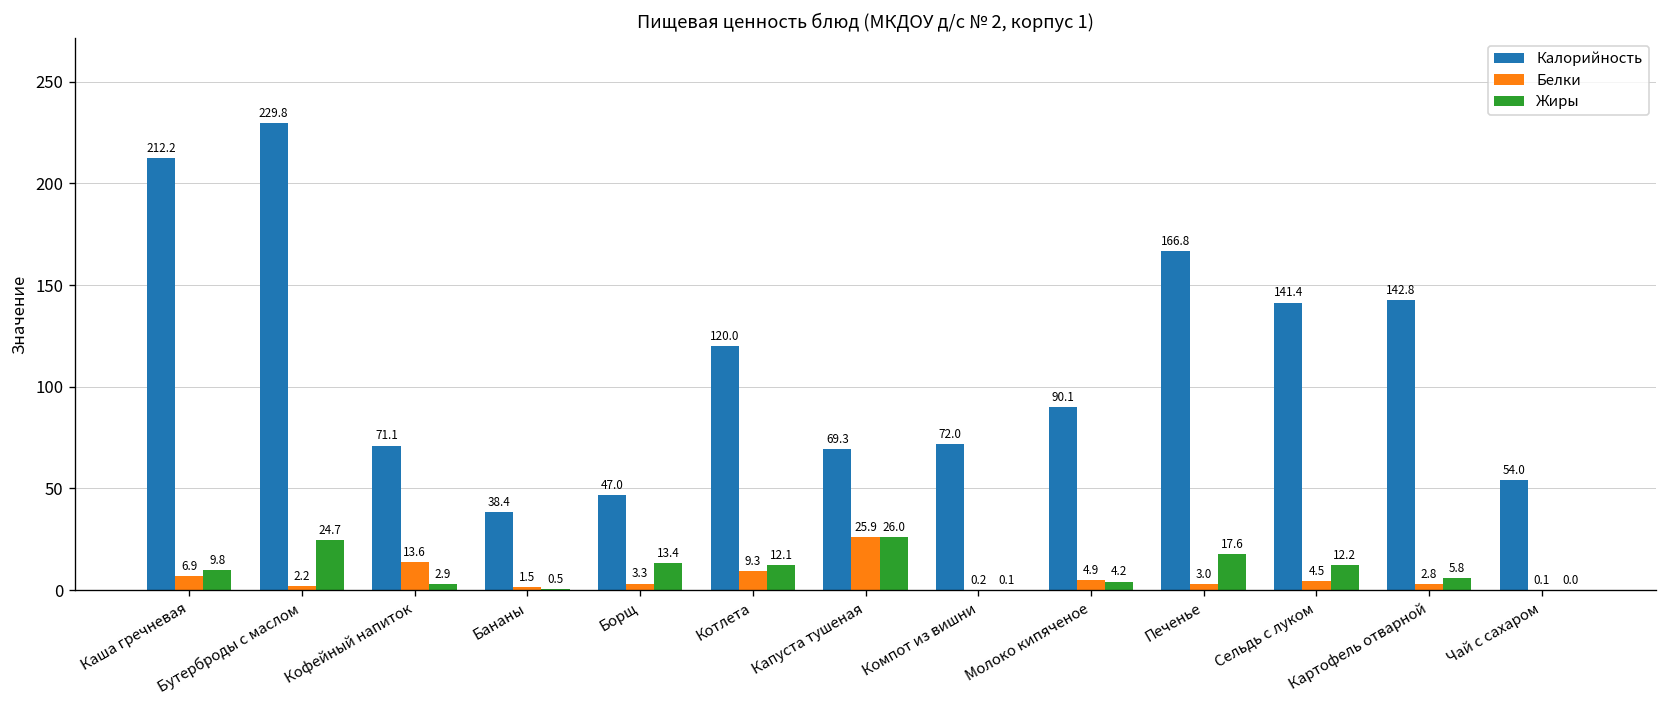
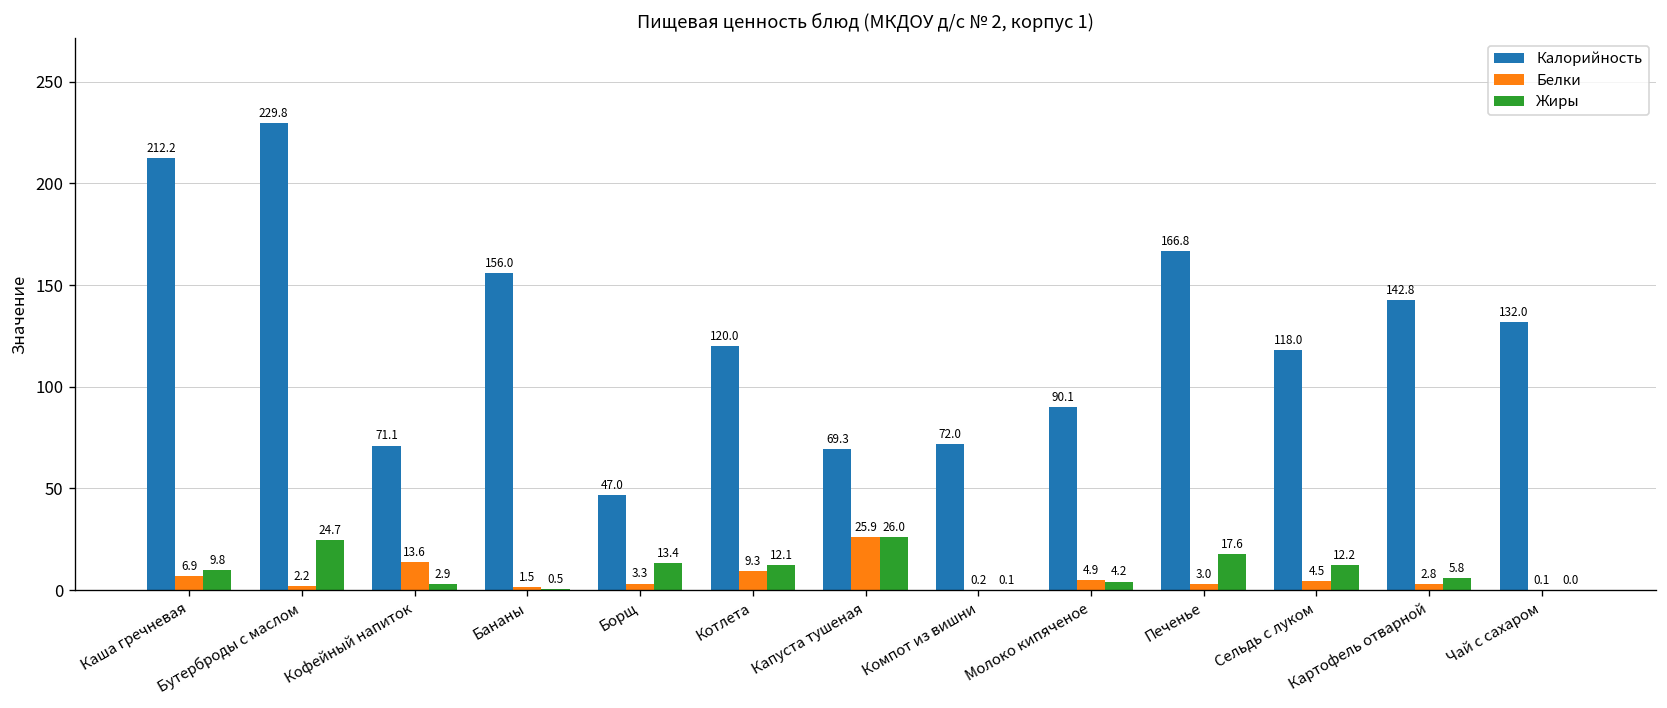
Калорийность, Бананы: 38.4 -> 156.0
Калорийность, Сельдь с луком: 141.4 -> 118.0
Калорийность, Чай с сахаром: 54.0 -> 132.0
